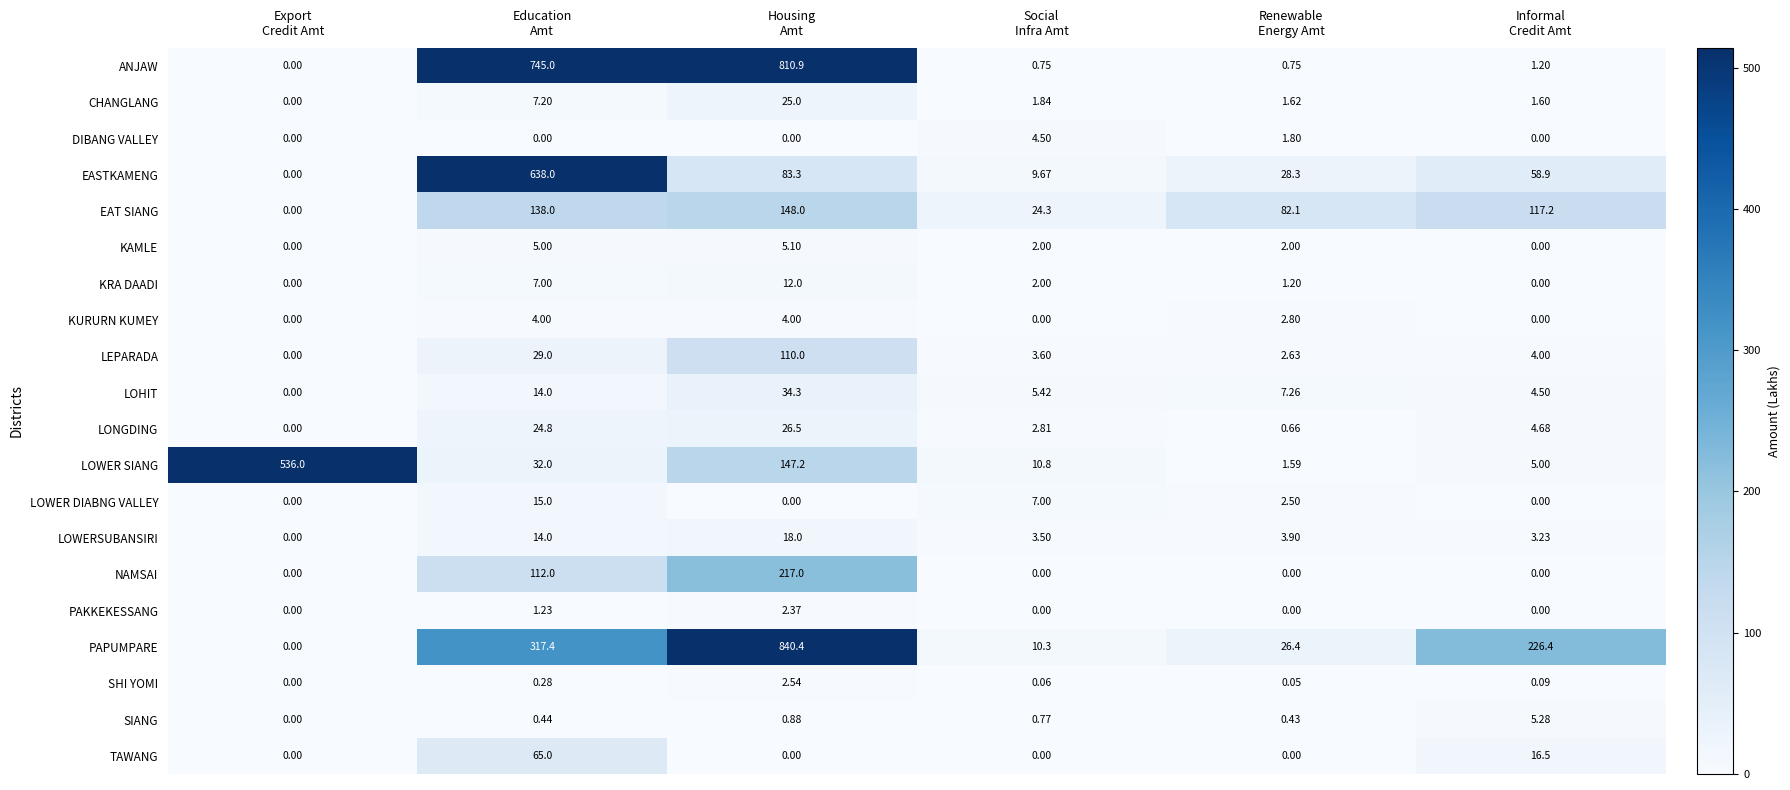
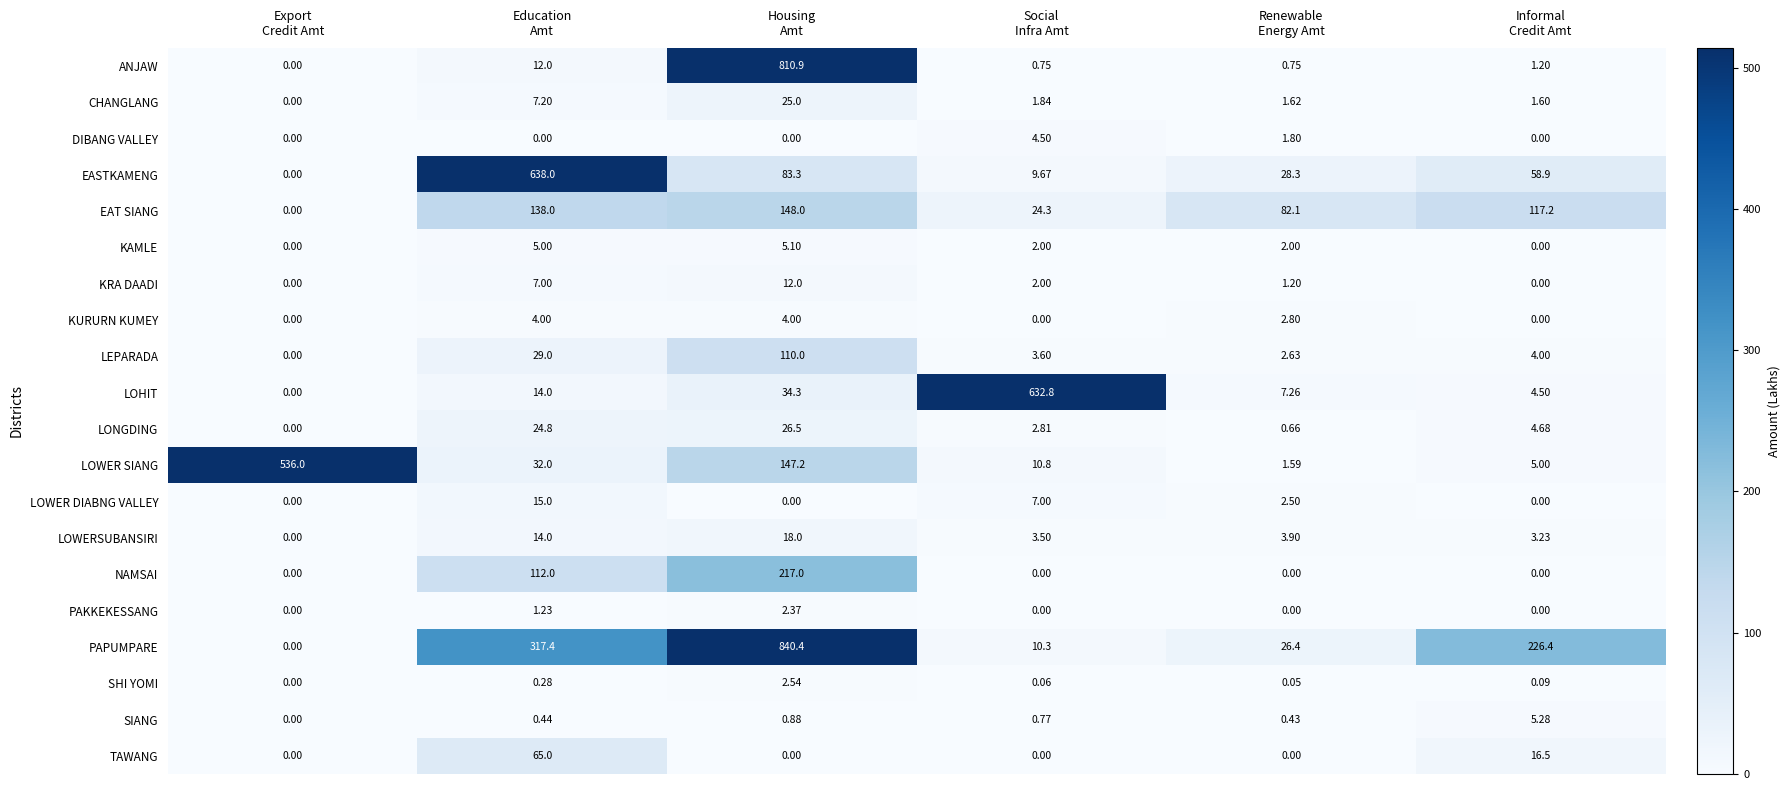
ANJAW, Education Amt: 745.0 -> 12.0
LOHIT, Social Infra Amt: 5.42 -> 632.8
